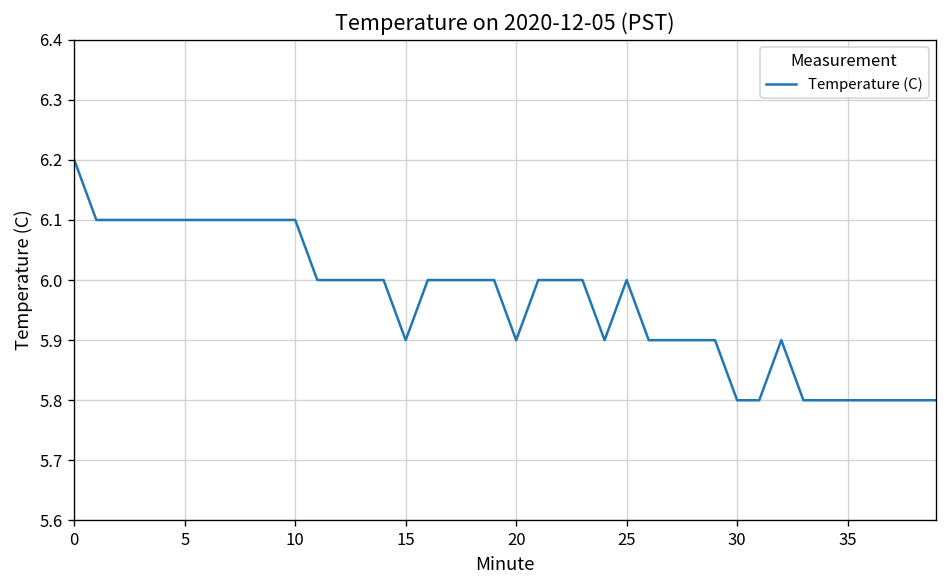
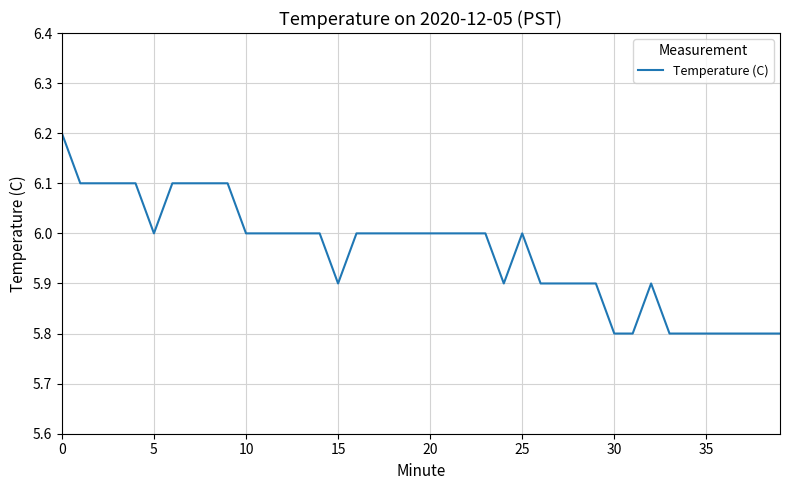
5: 6.1 -> 6.0
10: 6.1 -> 6.0
20: 5.9 -> 6.0
